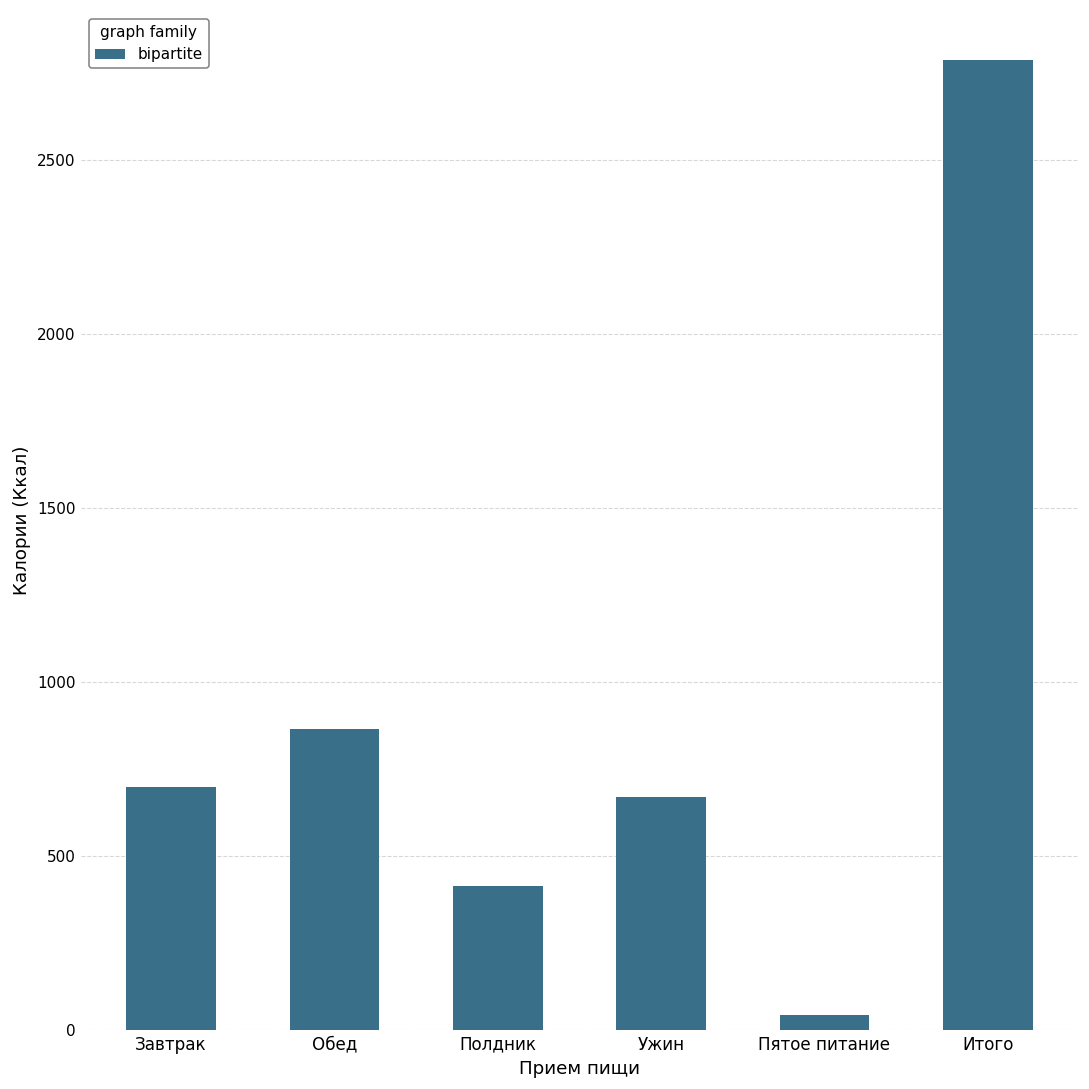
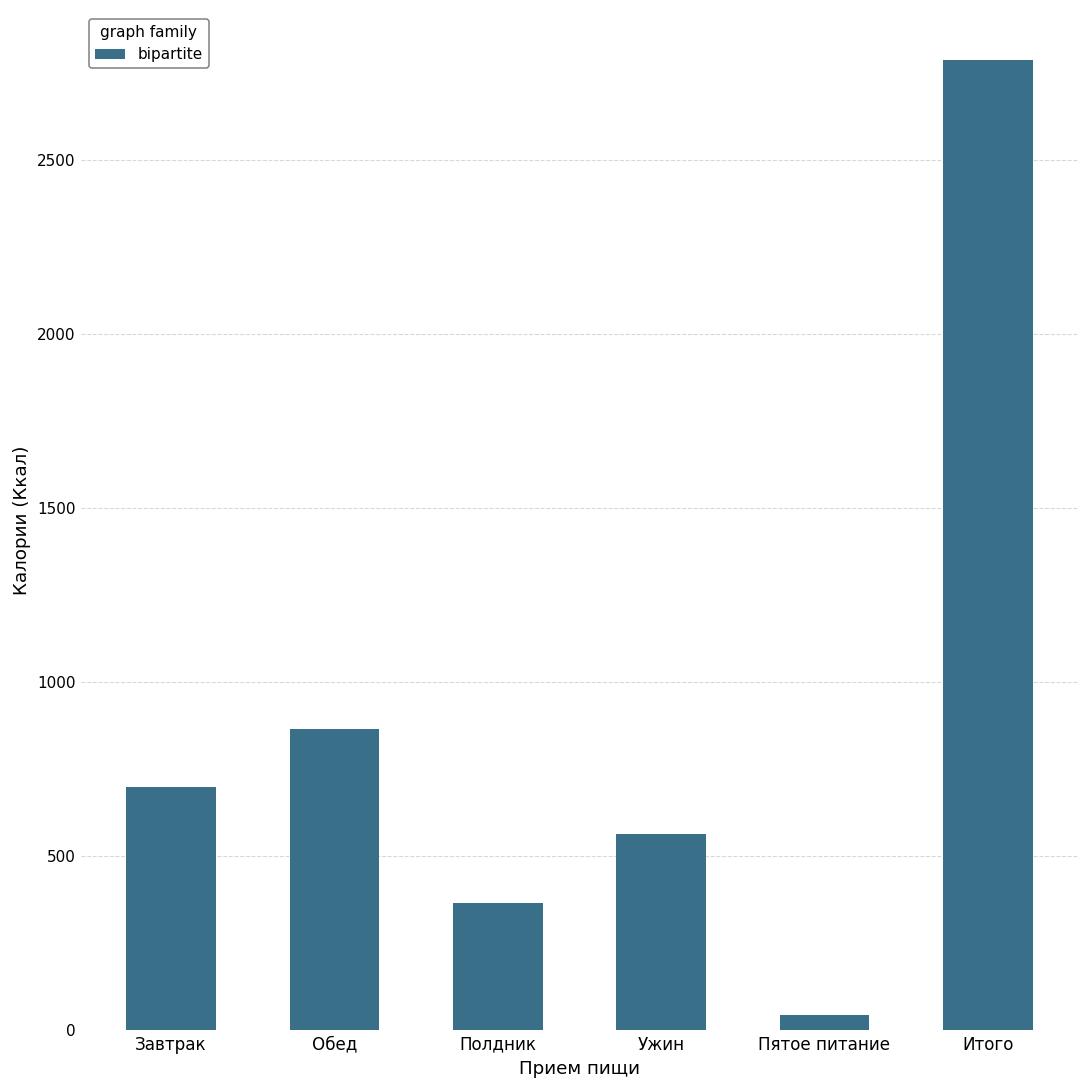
Полдник: 410 -> 370
Ужин: 670 -> 560
